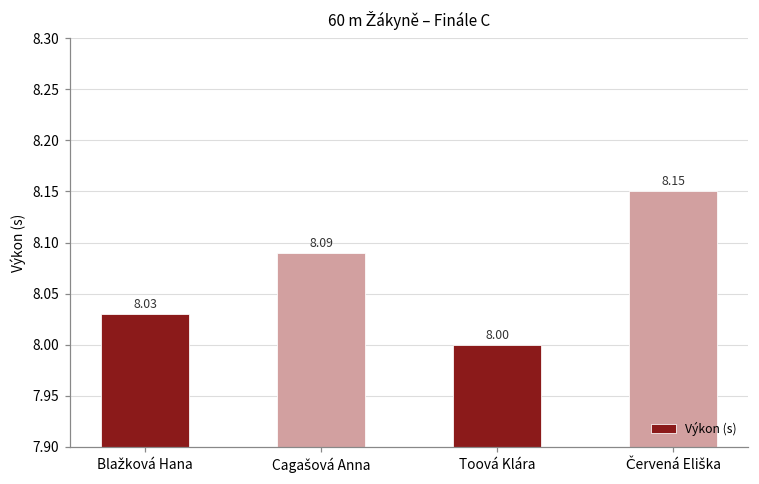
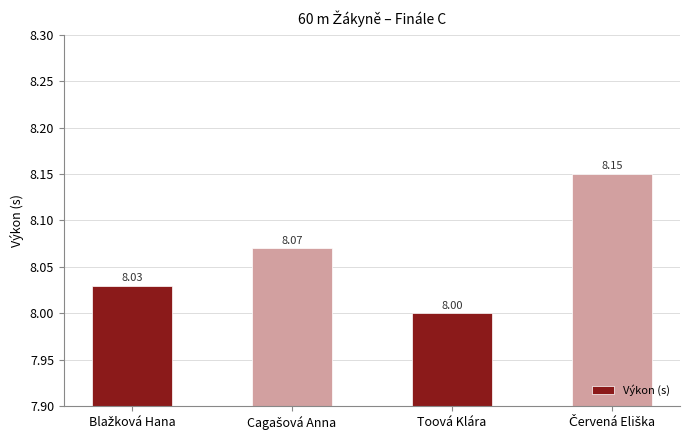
Cagašová Anna: 8.09 -> 8.07
